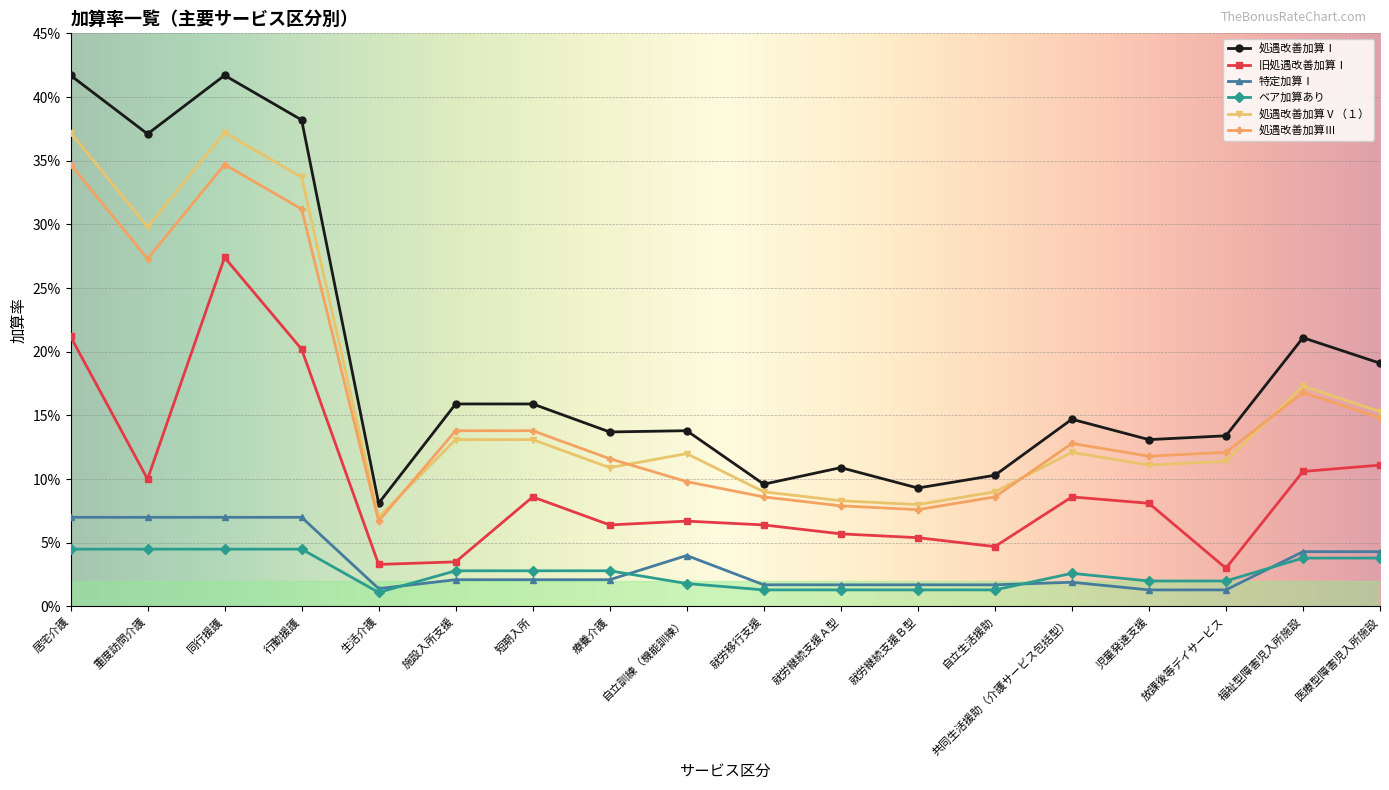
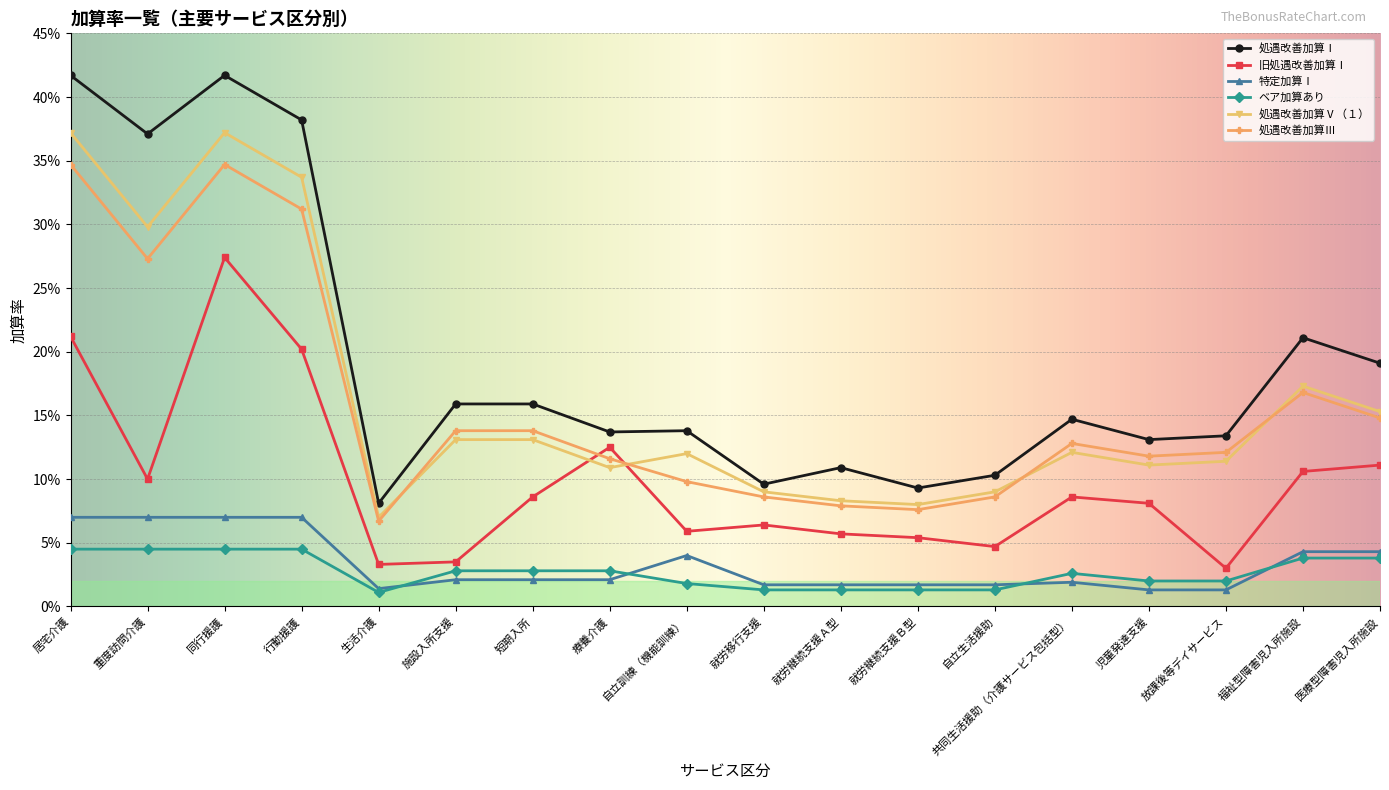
旧処遇改善加算Ⅰ, 療養介護: 6.4% -> 12.5%
旧処遇改善加算Ⅰ, 自立訓練（機能訓練）: 6.7% -> 5.9%
